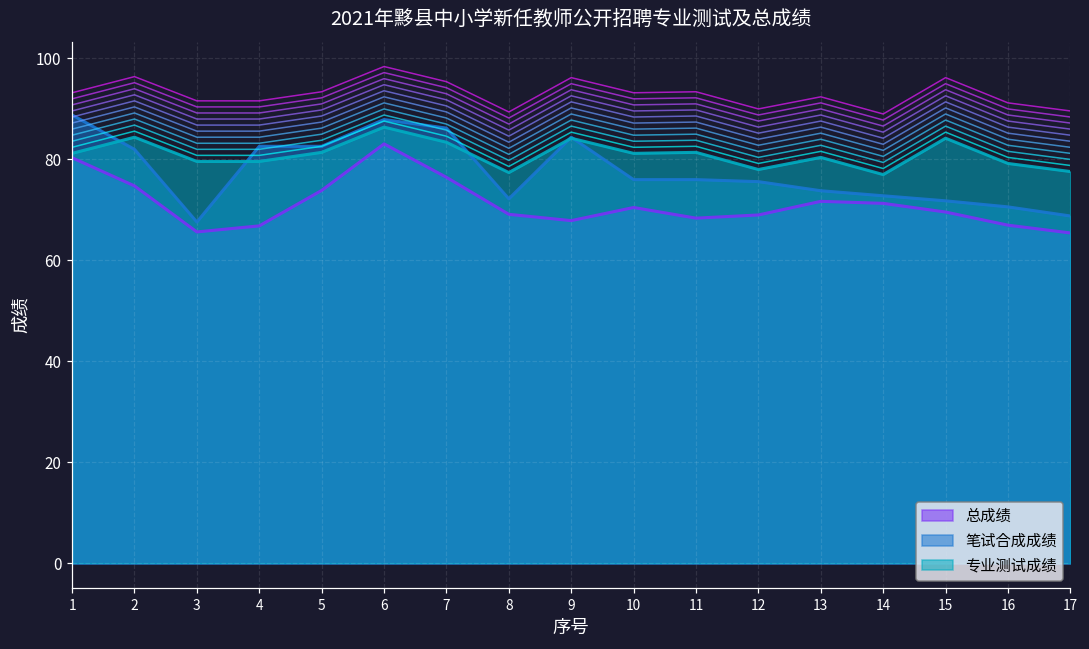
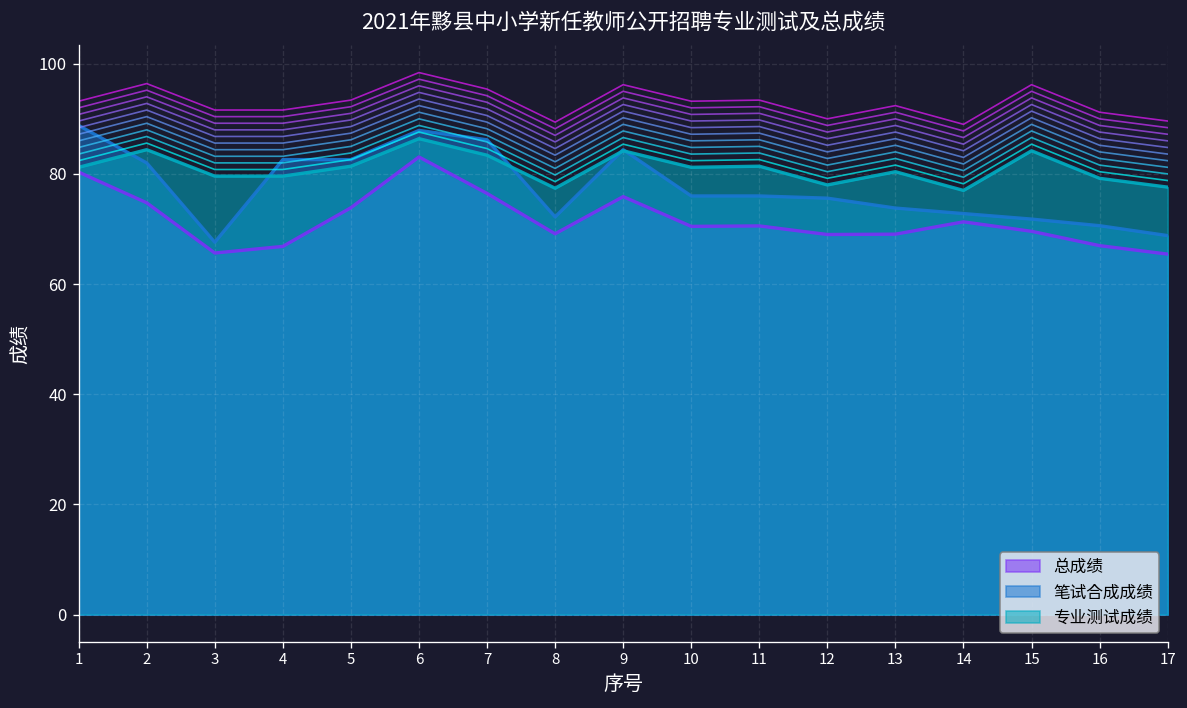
总成绩, 9: 68 -> 76
总成绩, 11: 68 -> 71
总成绩, 13: 72 -> 69
